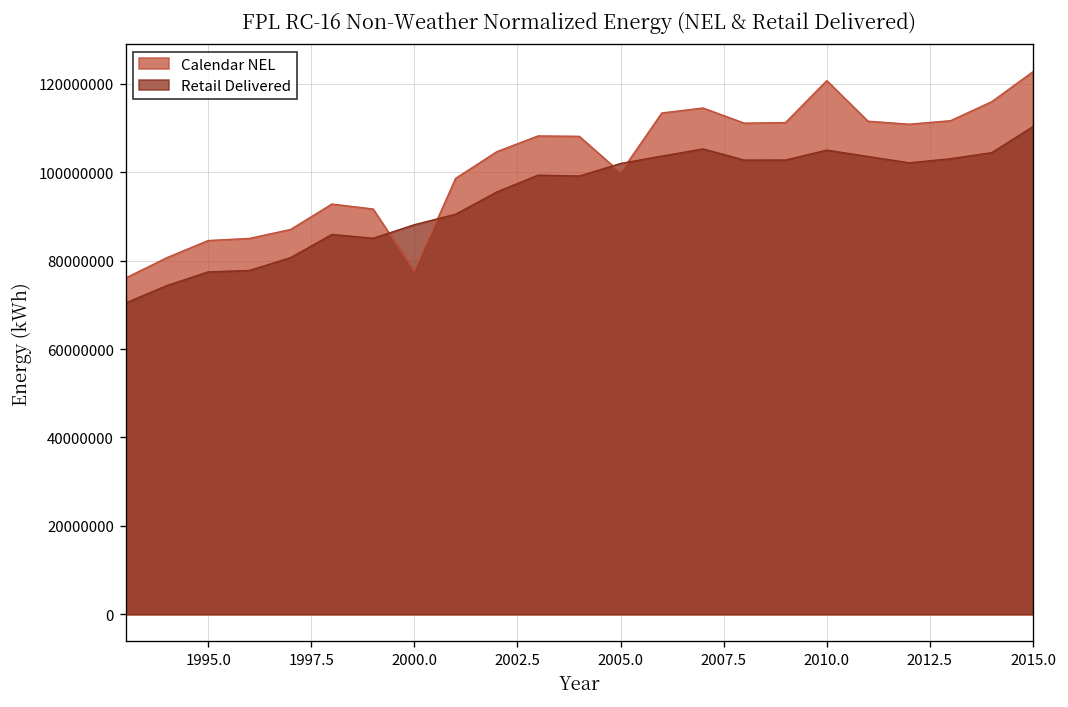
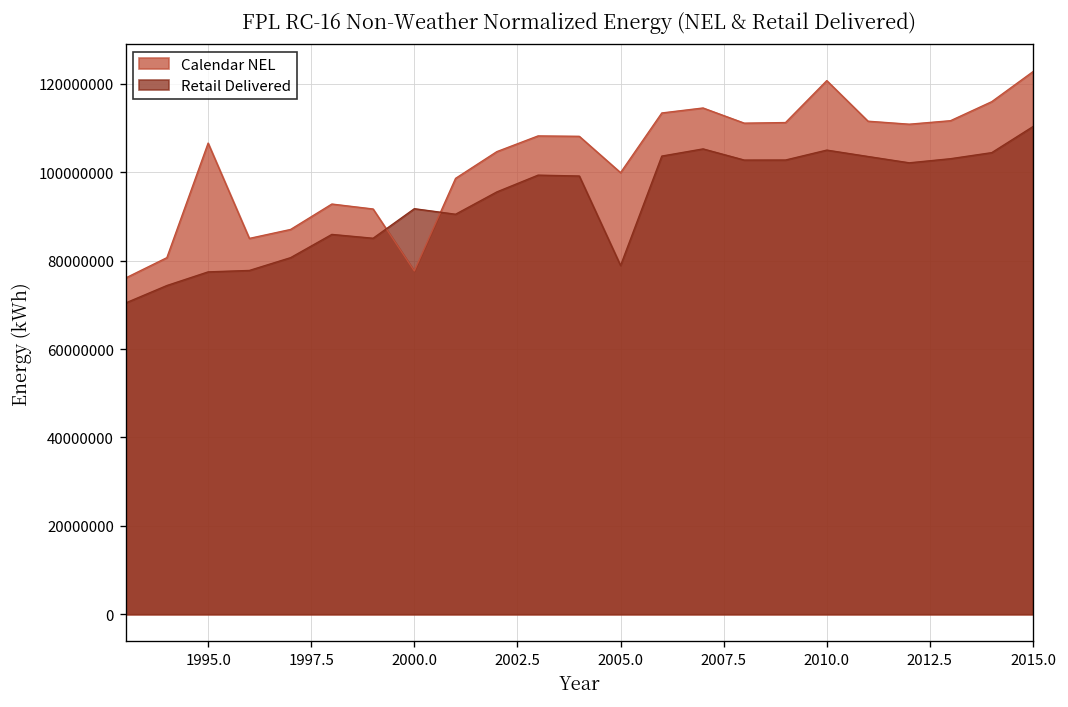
Calendar NEL, 1995.0: 85000000 -> 107000000
Retail Delivered, 2000.0: 88000000 -> 92000000
Retail Delivered, 2005.0: 102000000 -> 79000000
